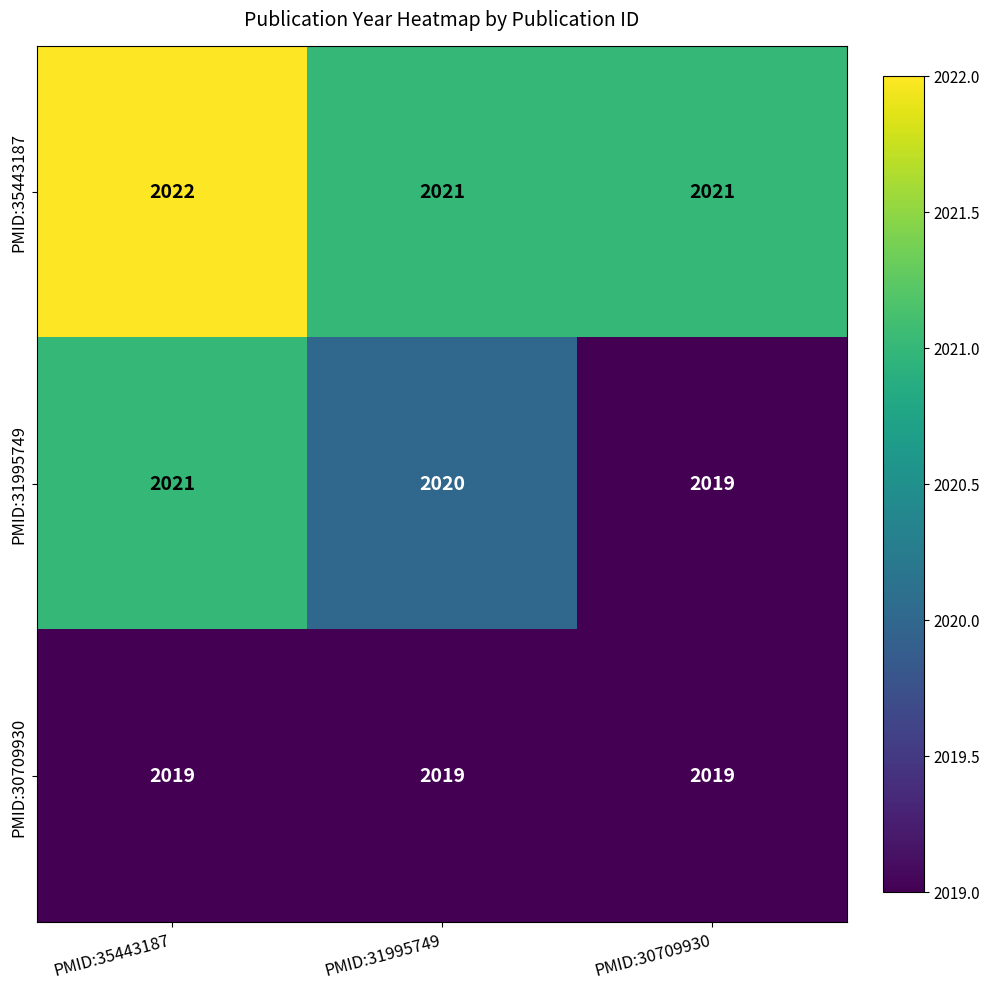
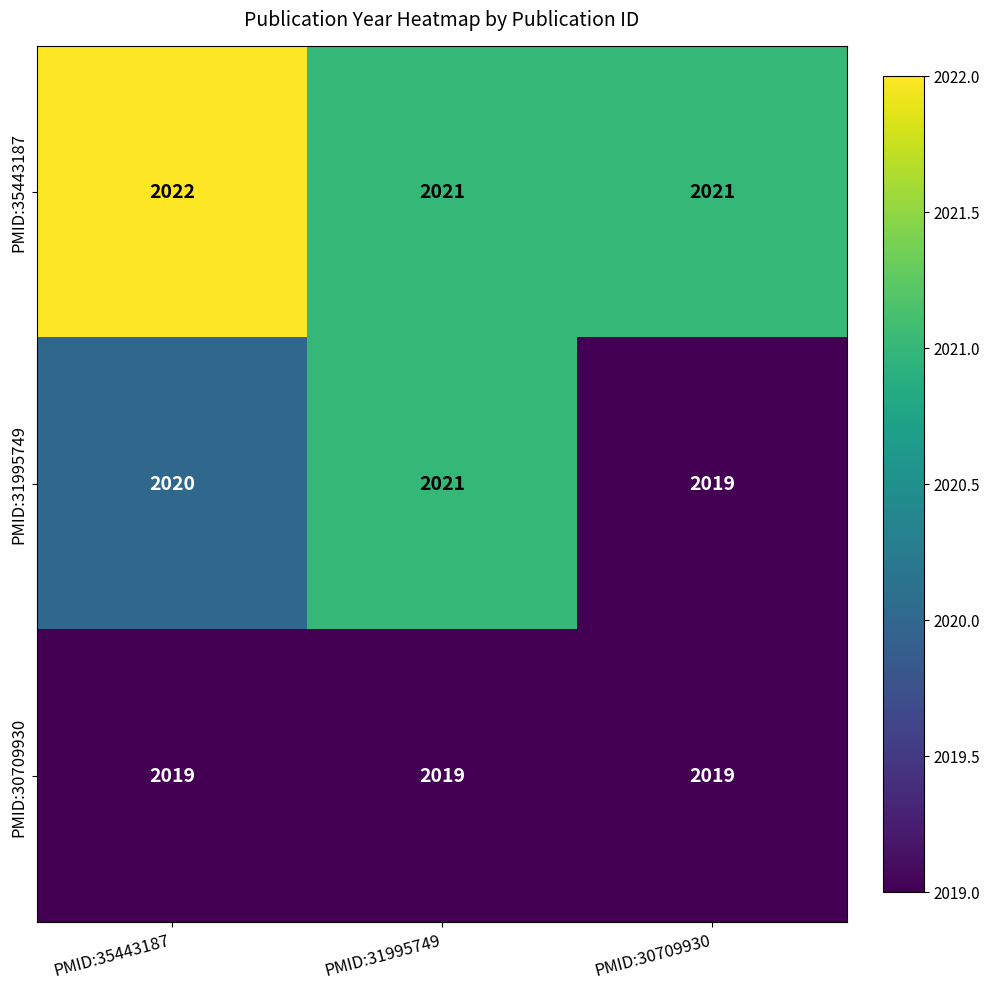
PMID:31995749, PMID:35443187: 2021 -> 2020
PMID:31995749, PMID:31995749: 2020 -> 2021
